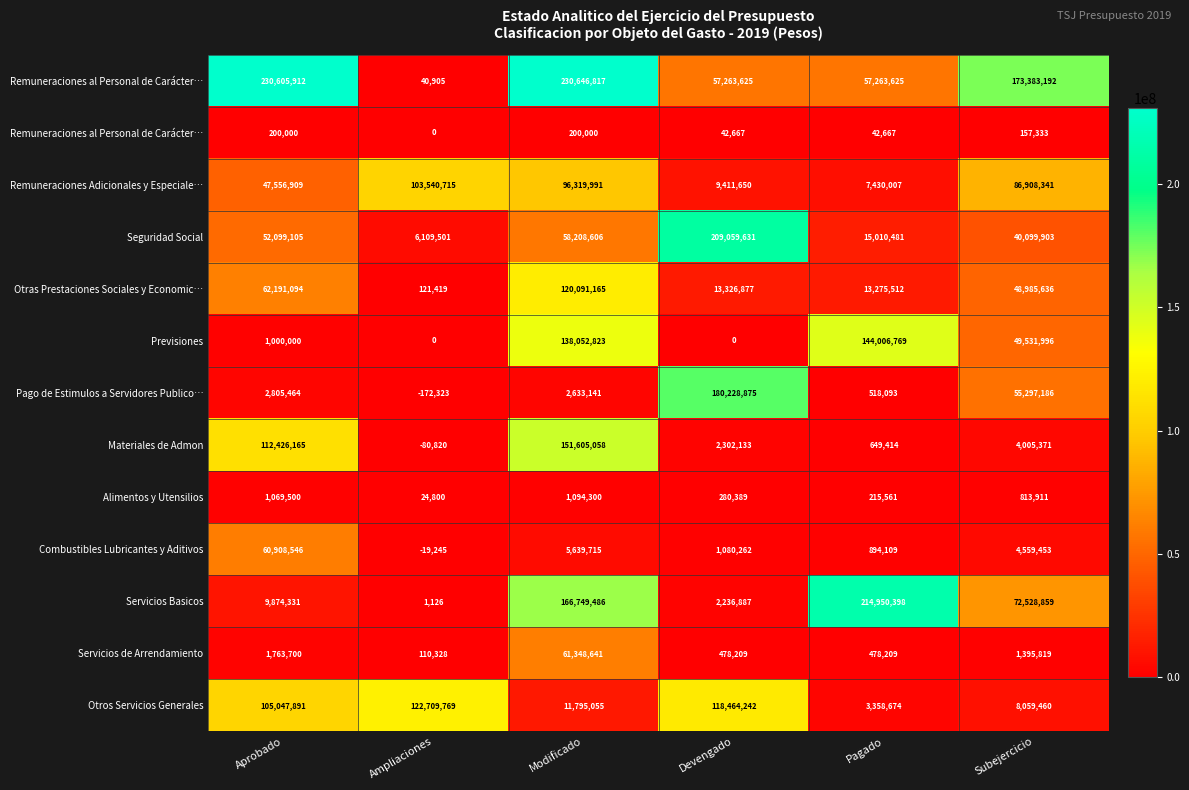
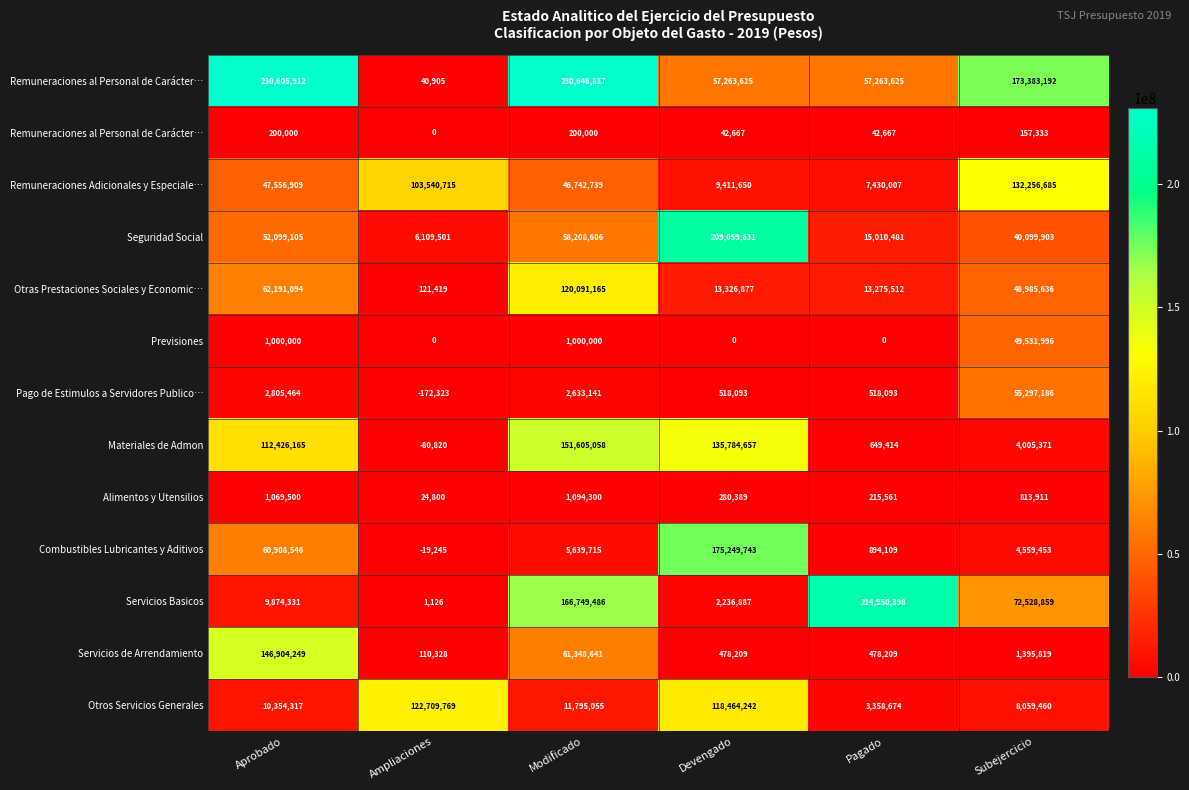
Remuneraciones Adicionales y Especiale…, Modificado: 96,319,991 -> 46,742,739
Remuneraciones Adicionales y Especiale…, Subejercicio: 86,908,341 -> 132,256,685
Previsiones, Modificado: 138,052,823 -> 1,000,000
Previsiones, Pagado: 144,006,769 -> 0
Pago de Estimulos a Servidores Publico…, Devengado: 180,228,875 -> 518,093
Materiales de Admon, Devengado: 2,302,133 -> 135,784,657
Combustibles Lubricantes y Aditivos, Devengado: 1,080,262 -> 175,249,743
Servicios de Arrendamiento, Aprobado: 1,763,700 -> 146,904,249
Otros Servicios Generales, Aprobado: 105,047,891 -> 10,354,317
